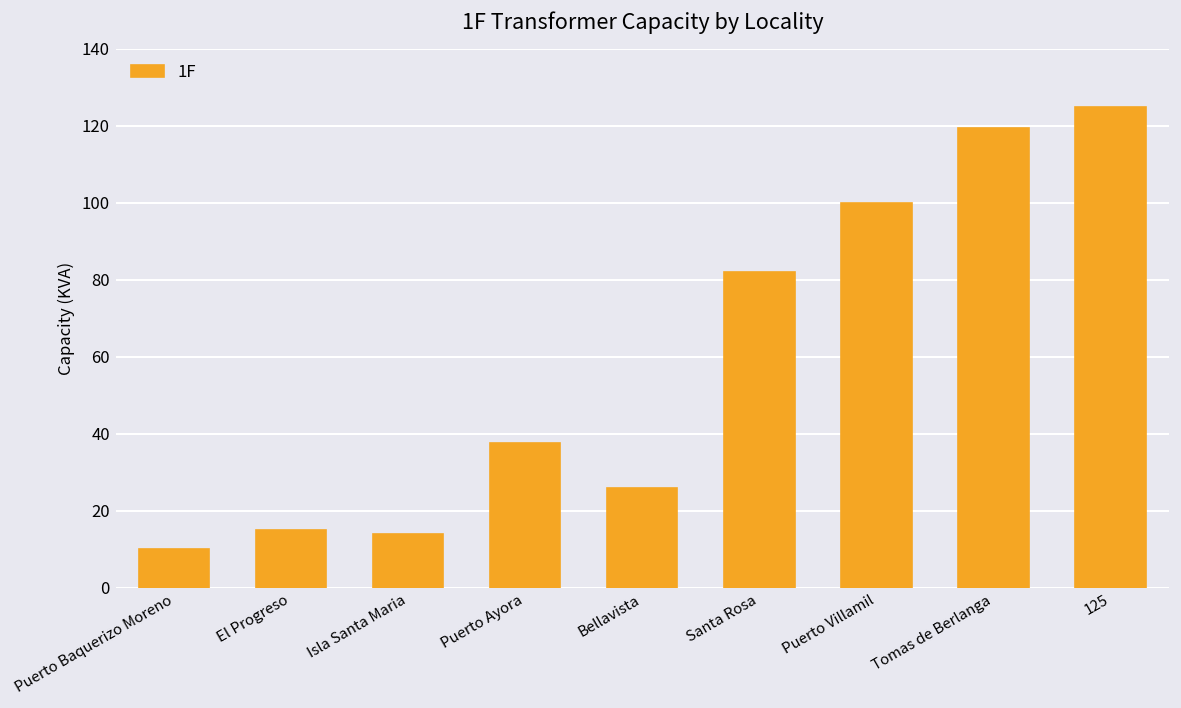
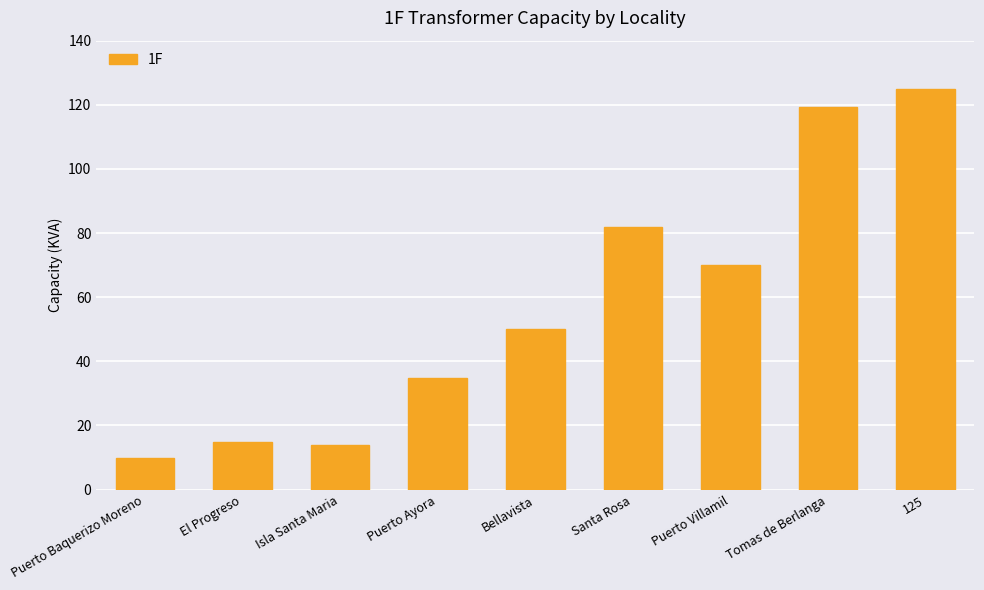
Puerto Ayora: 38 -> 35
Bellavista: 26 -> 50
Puerto Villamil: 100 -> 70
